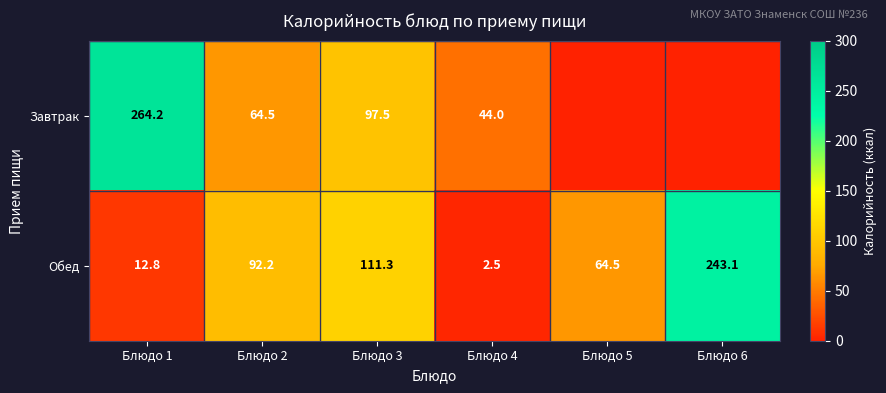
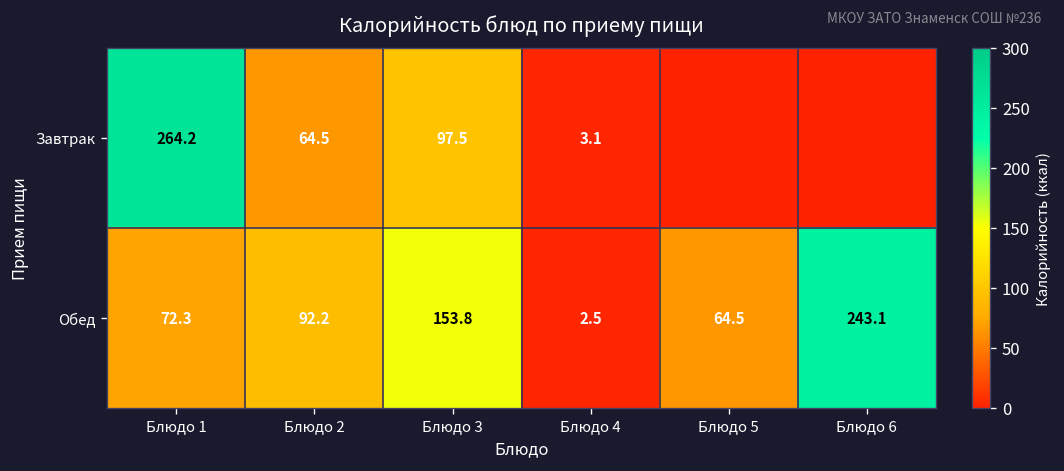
Завтрак, Блюдо 4: 44.0 -> 3.1
Обед, Блюдо 1: 12.8 -> 72.3
Обед, Блюдо 3: 111.3 -> 153.8
